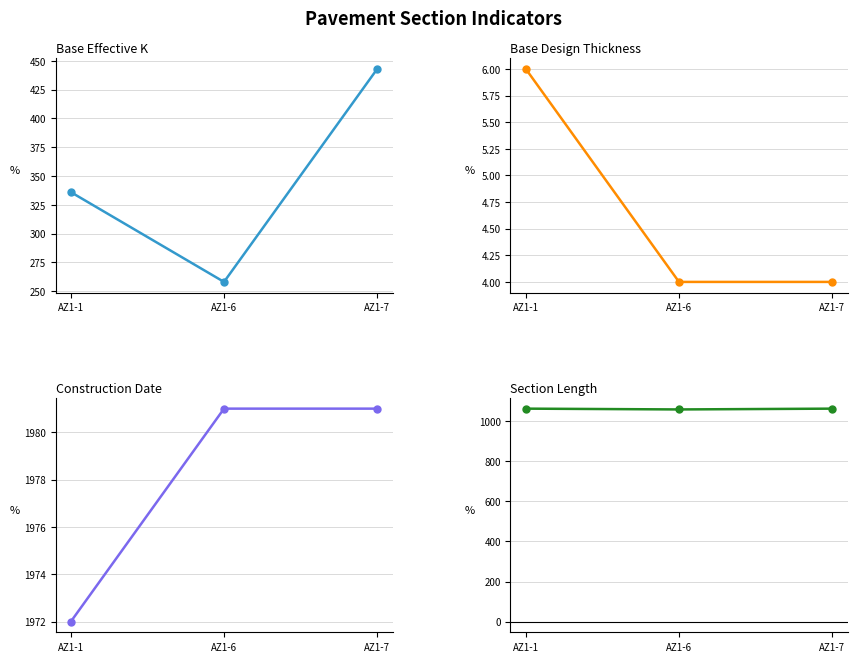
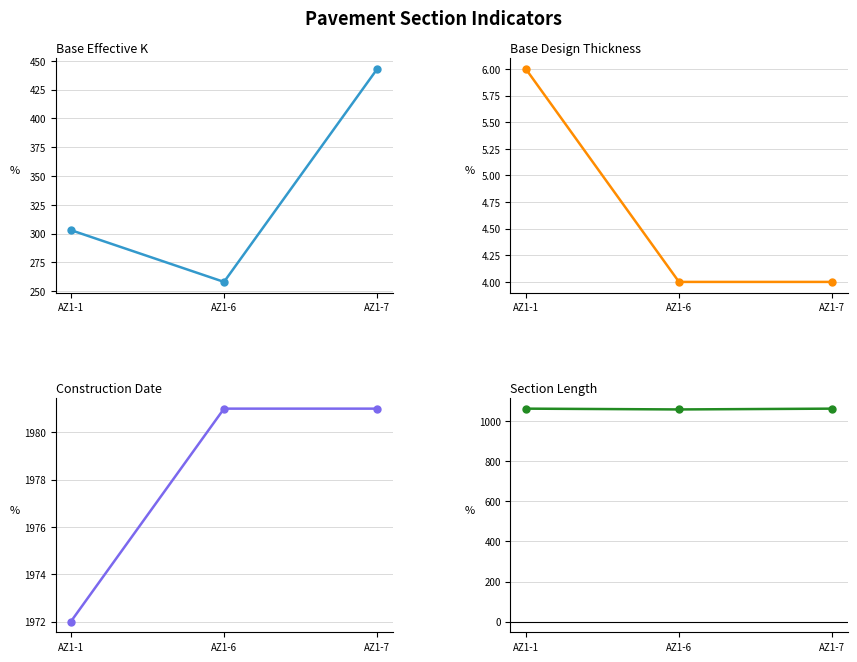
Base Effective K, AZ1-1: 336 -> 303
